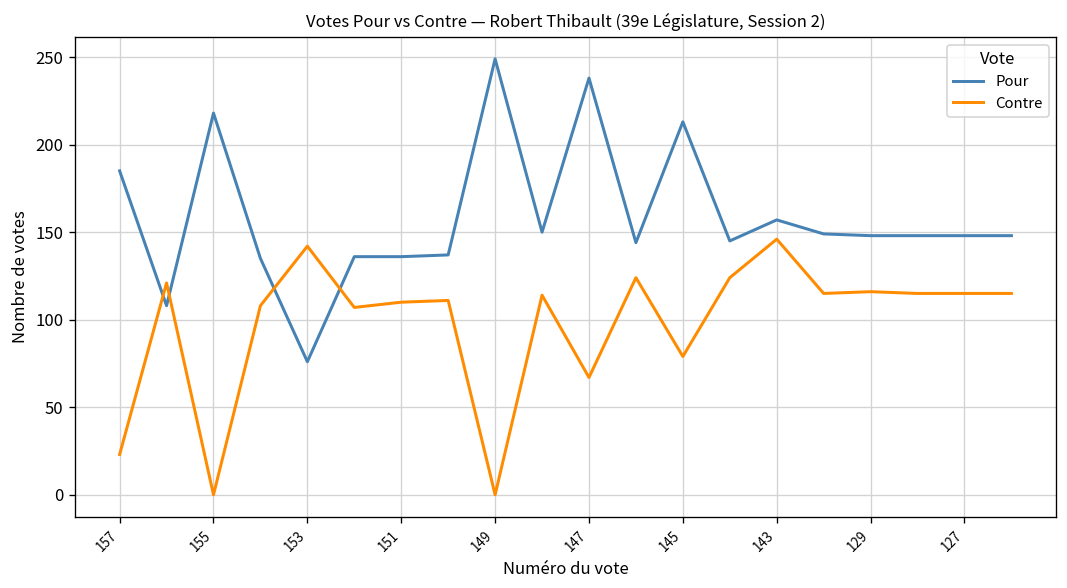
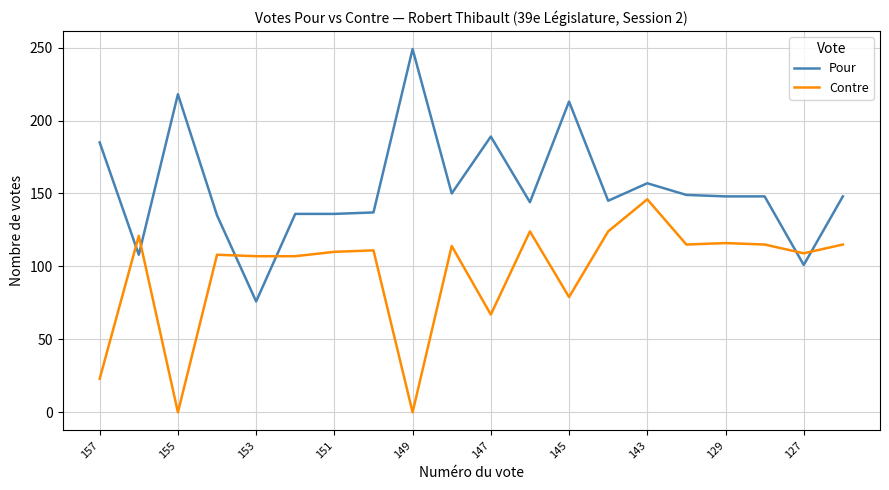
Contre, 153: 142 -> 107
Pour, 147: 238 -> 189
Pour, 127: 148 -> 101
Contre, 127: 115 -> 109
